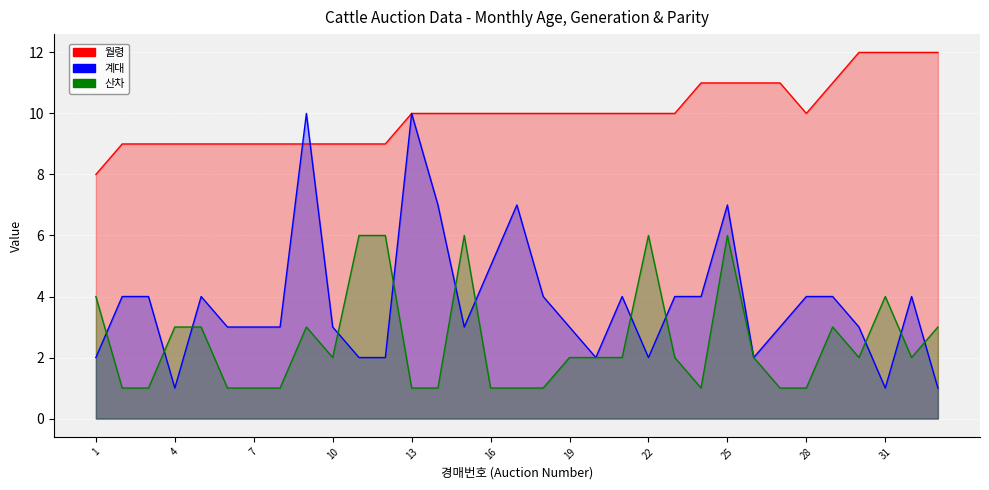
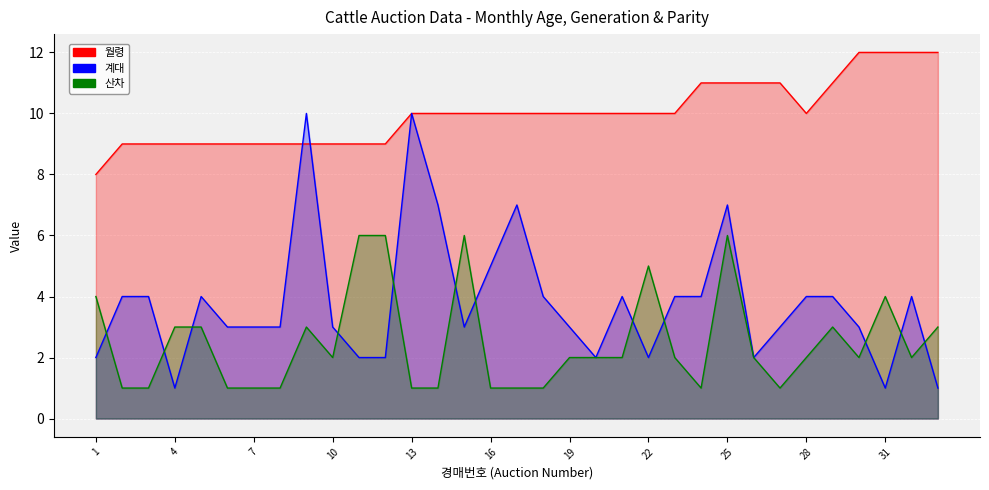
산차, 22: 6 -> 5
산차, 28: 1 -> 2
